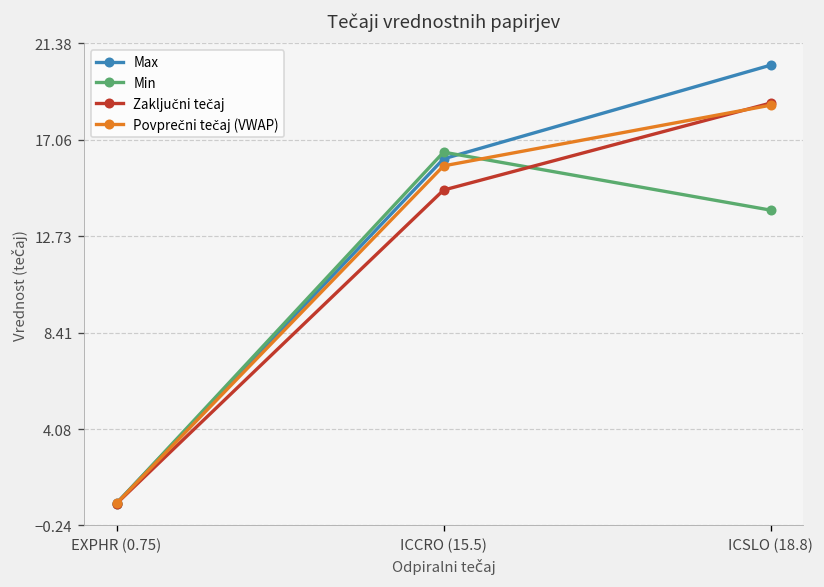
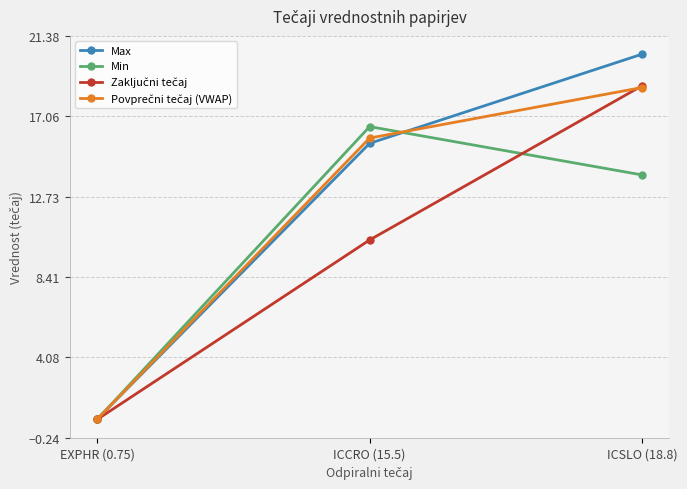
Max, ICCRO (15.5): 16.2 -> 15.6
Zaključni tečaj, ICCRO (15.5): 14.8 -> 10.4
